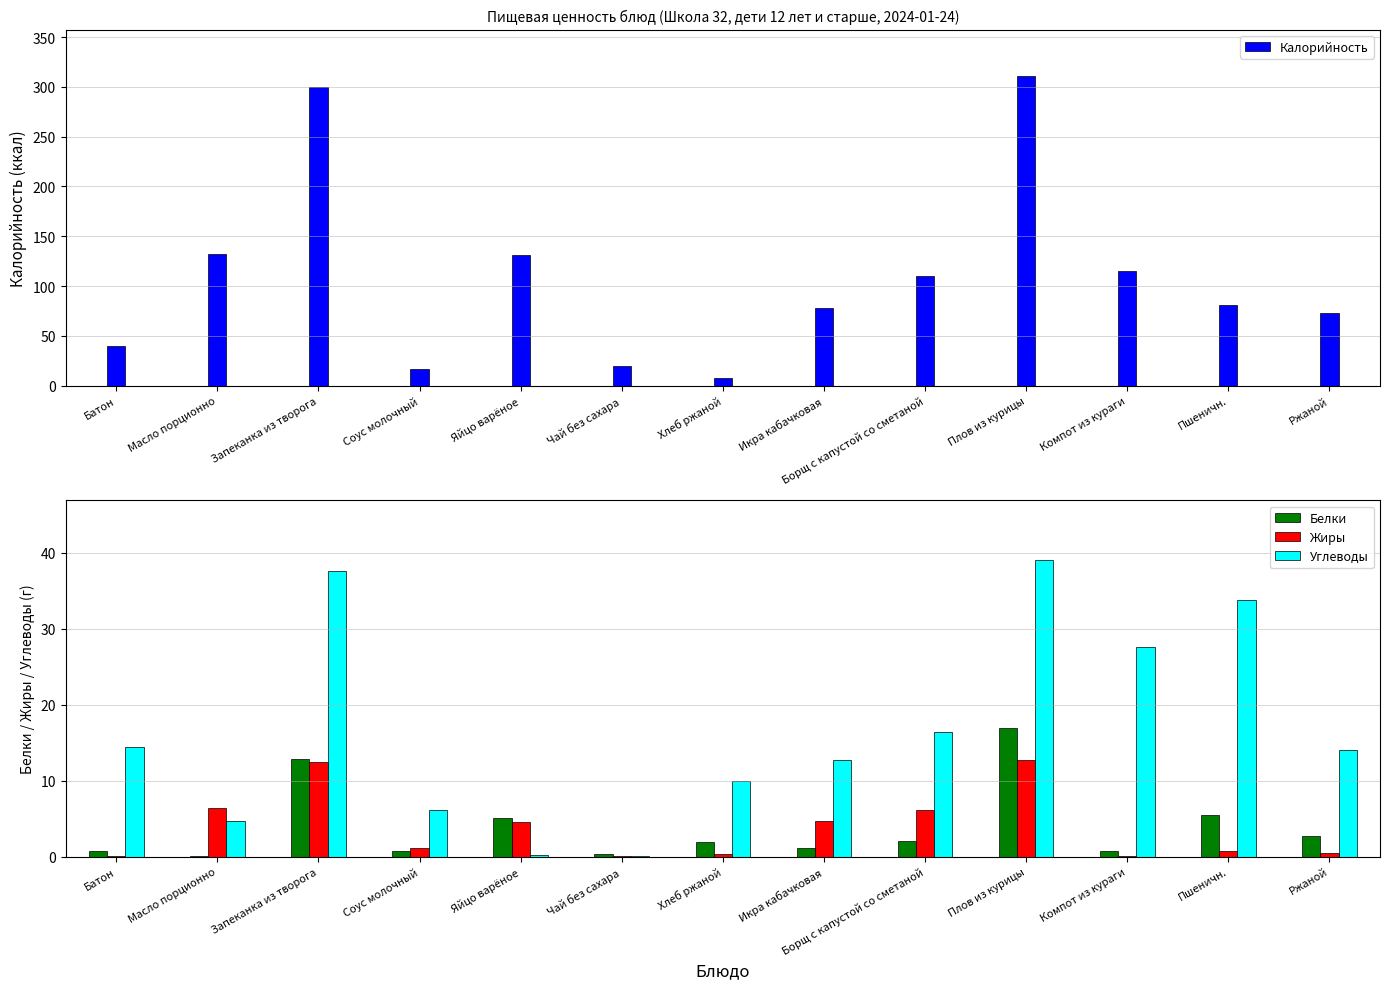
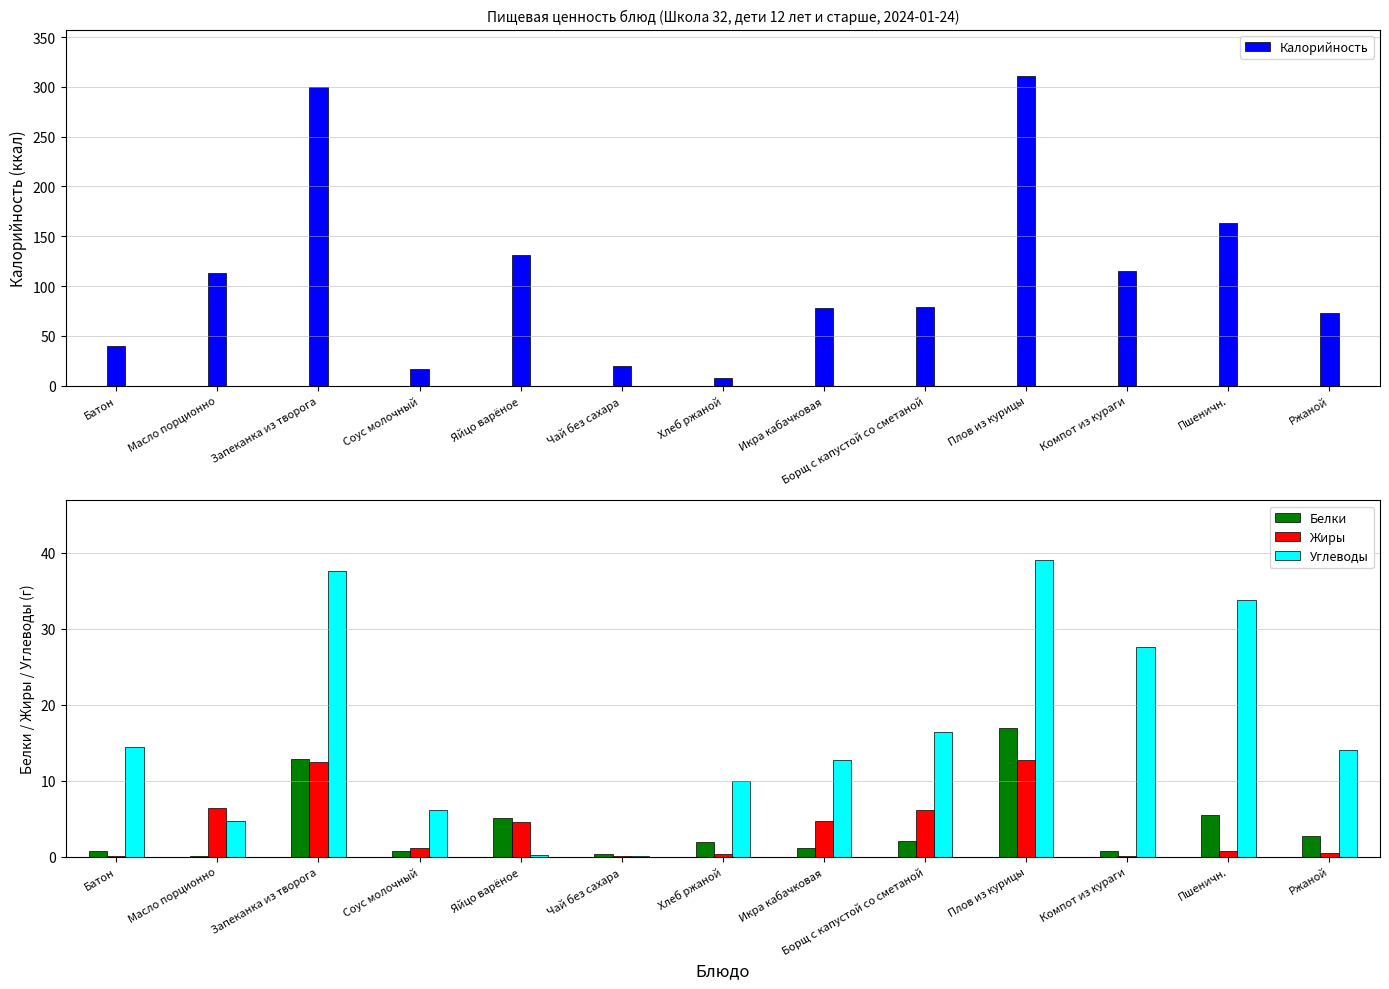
Пищевая ценность блюд (Школа 32, дети 12 лет и старше, 2024-01-24), Масло порционно: 130 -> 110
Пищевая ценность блюд (Школа 32, дети 12 лет и старше, 2024-01-24), Борщ с капустой со сметаной: 110 -> 80
Пищевая ценность блюд (Школа 32, дети 12 лет и старше, 2024-01-24), Пшеничн.: 80 -> 160
